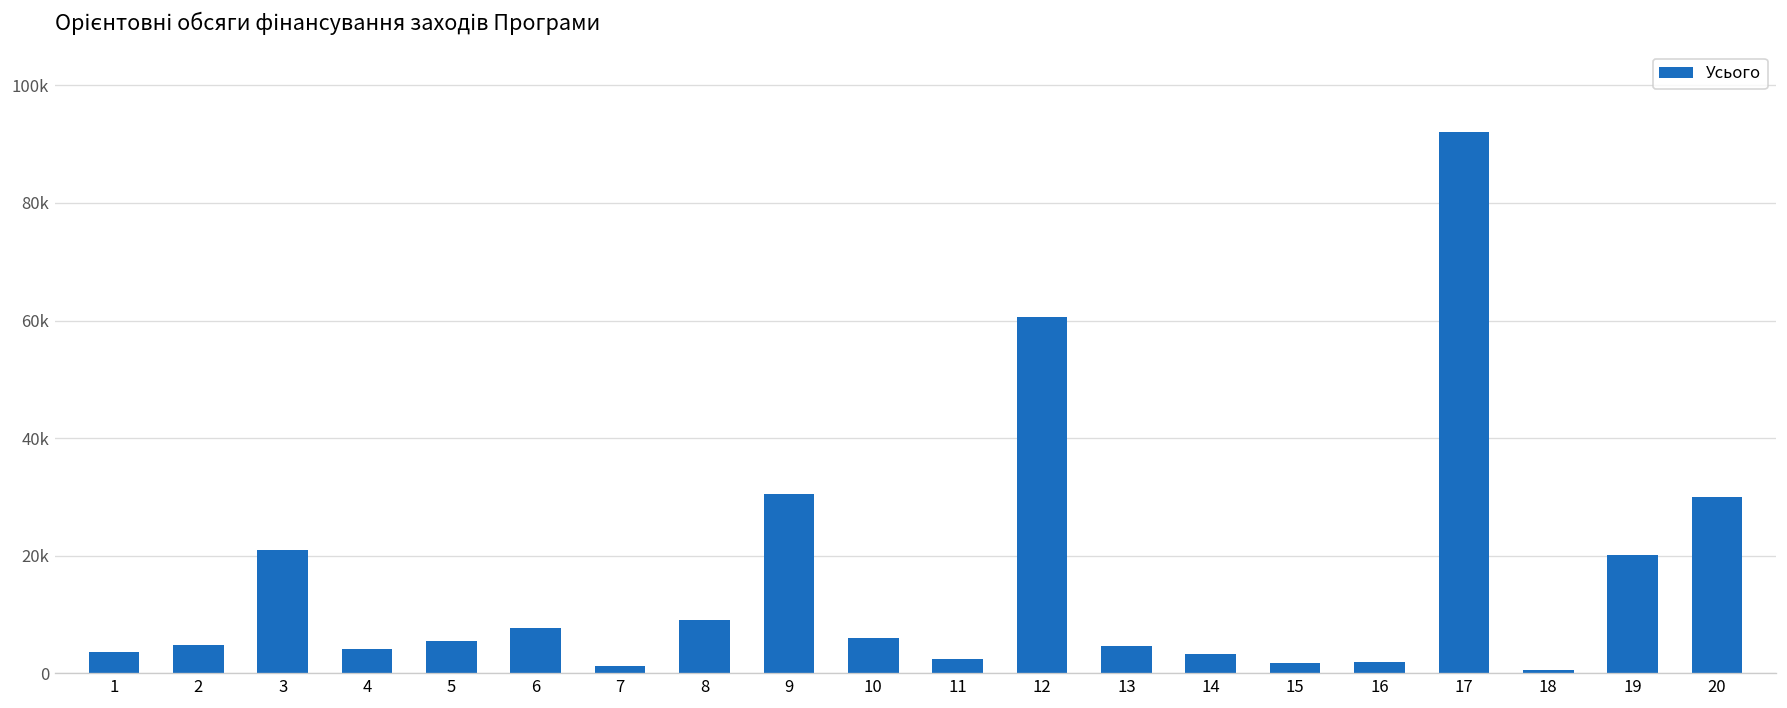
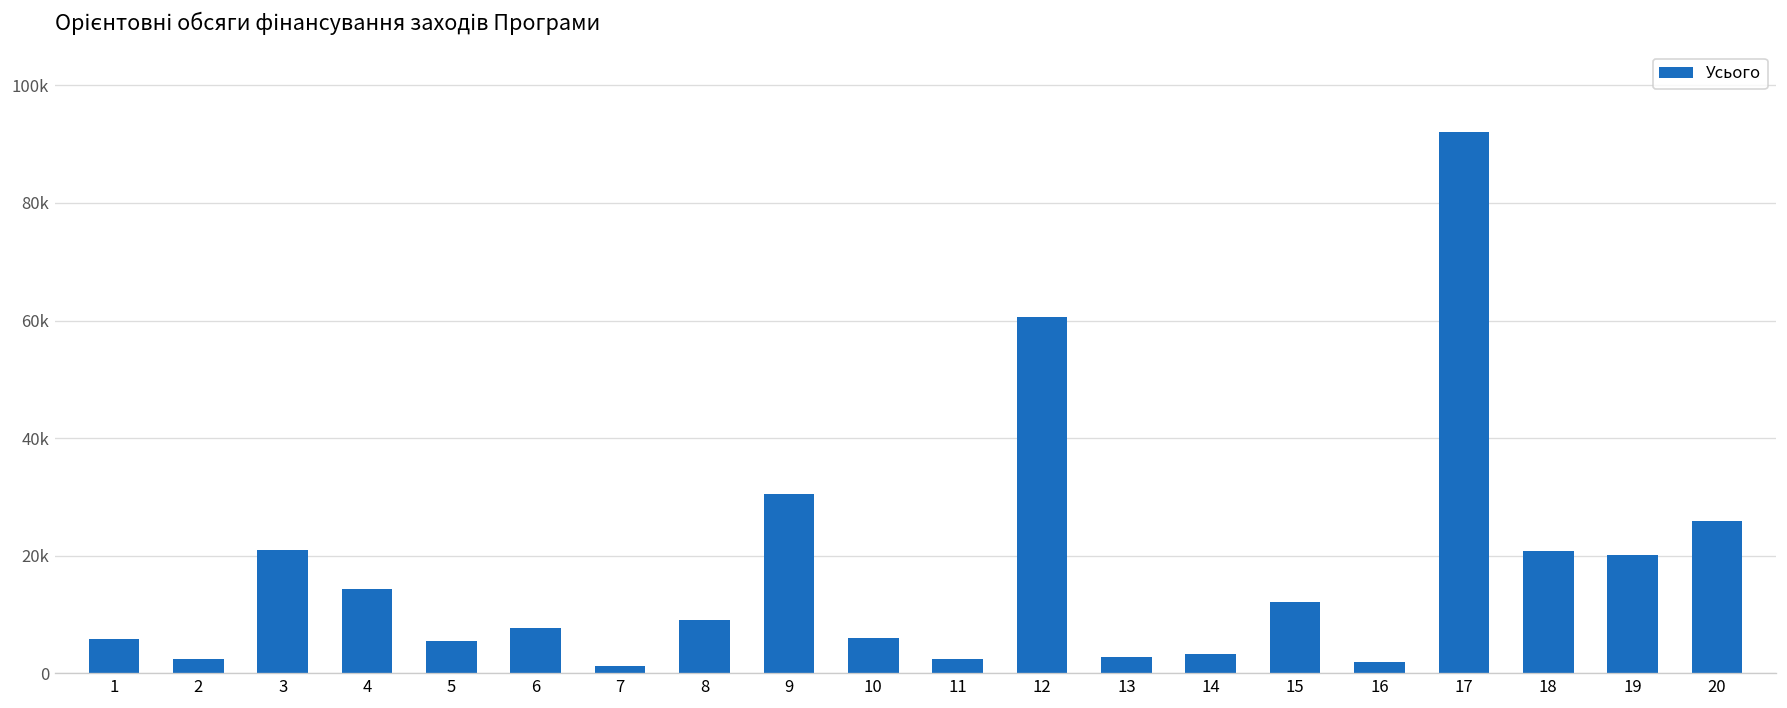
1: 4000 -> 6000
2: 5000 -> 2000
4: 4000 -> 14000
13: 5000 -> 3000
15: 2000 -> 12000
18: 1000 -> 21000
20: 30000 -> 26000
